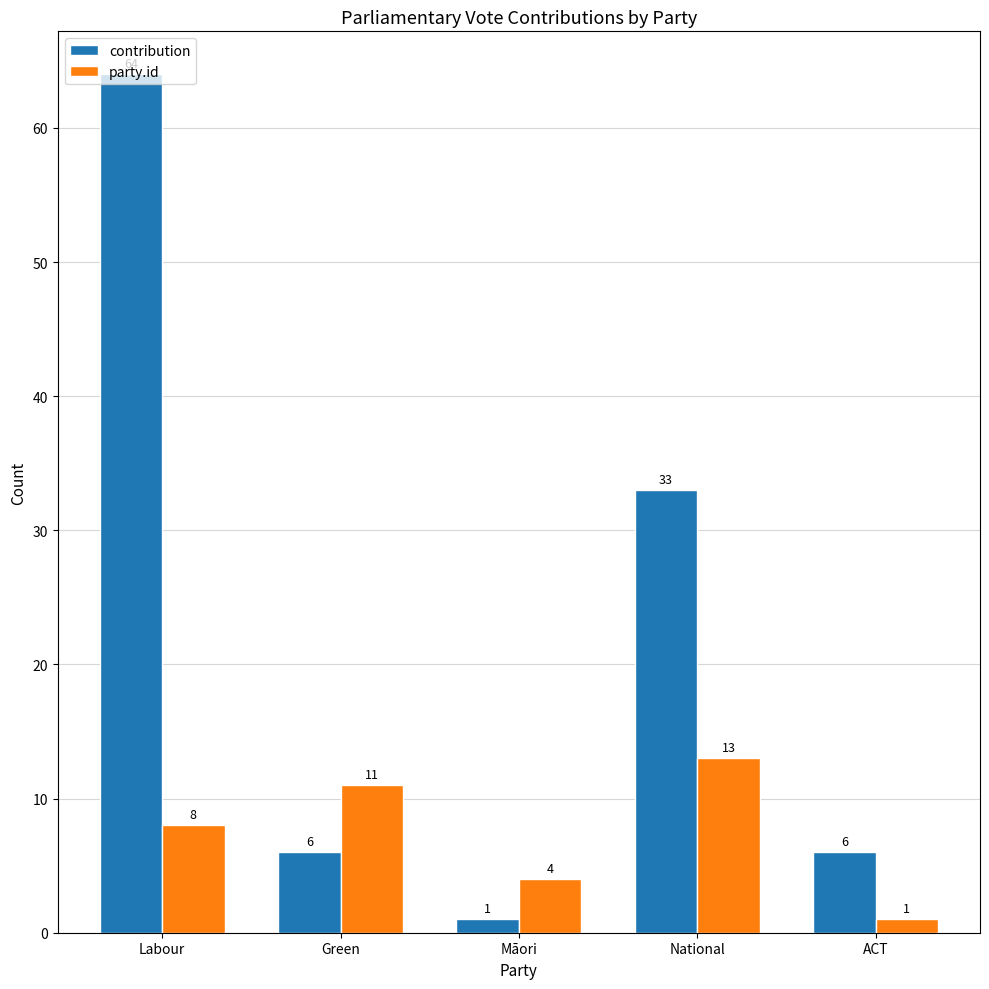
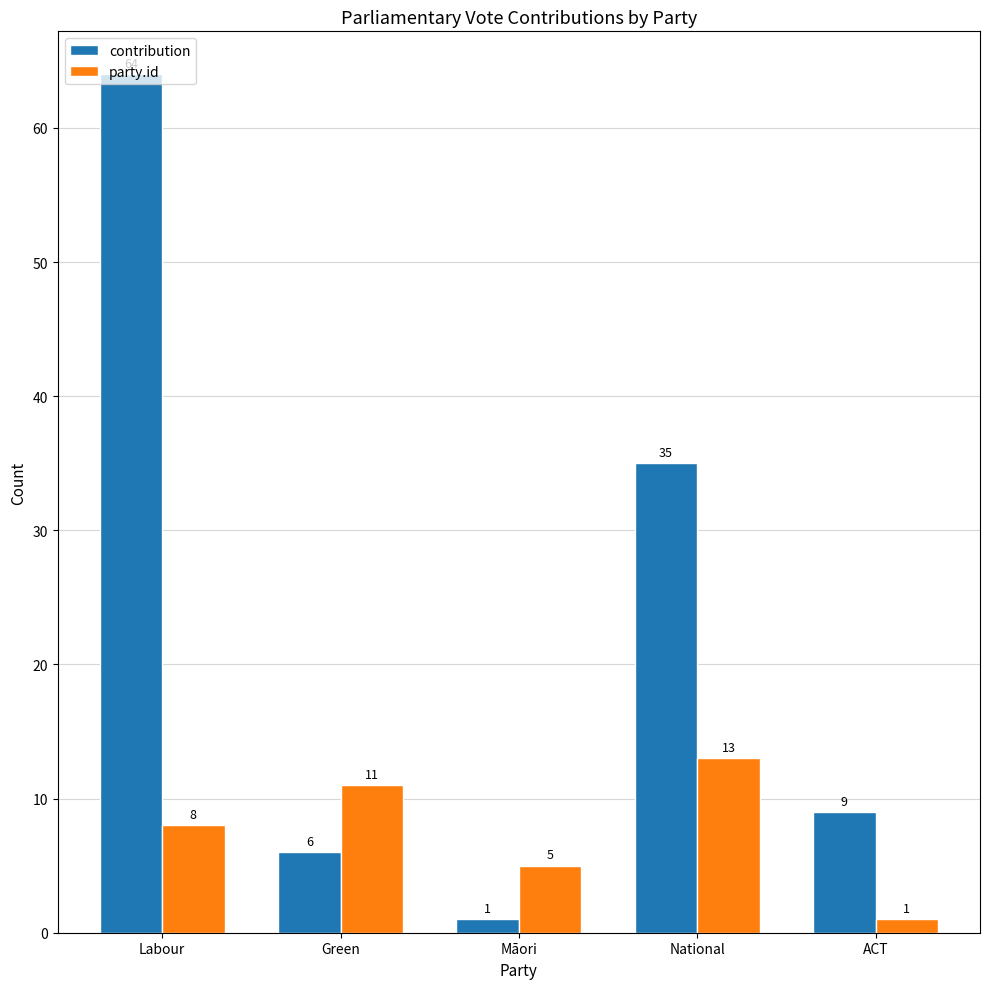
party.id, Māori: 4 -> 5
contribution, National: 33 -> 35
contribution, ACT: 6 -> 9
